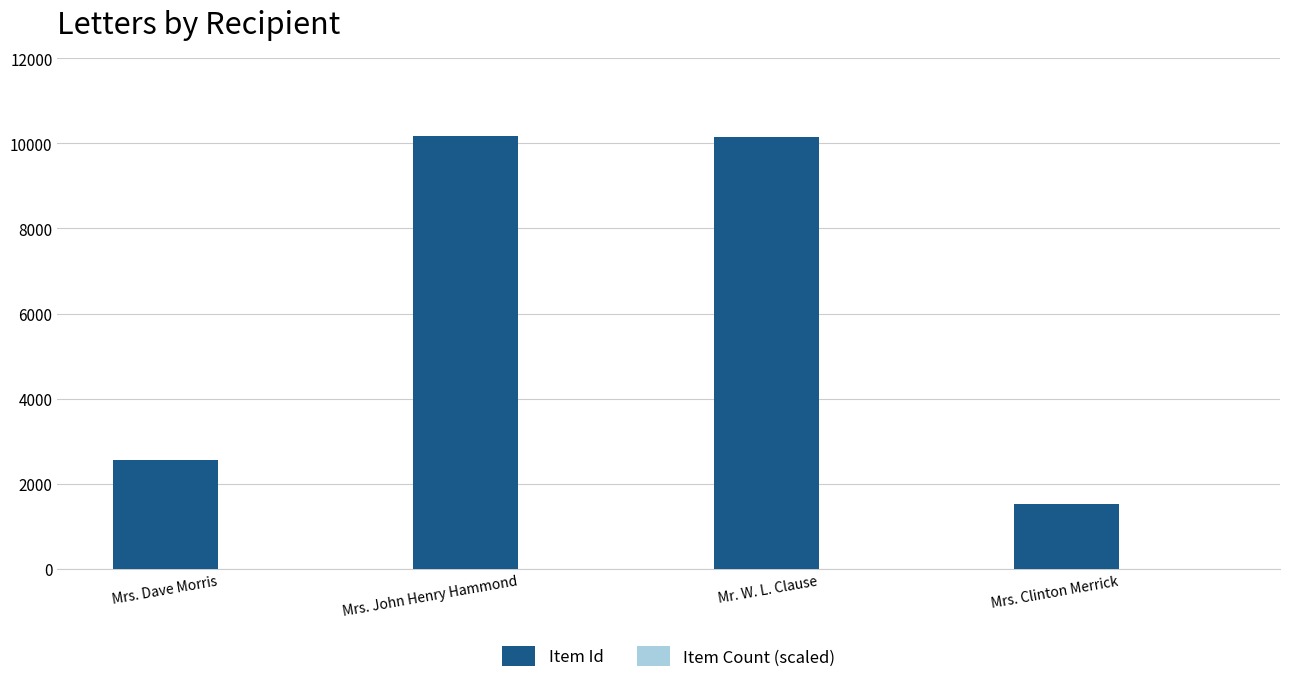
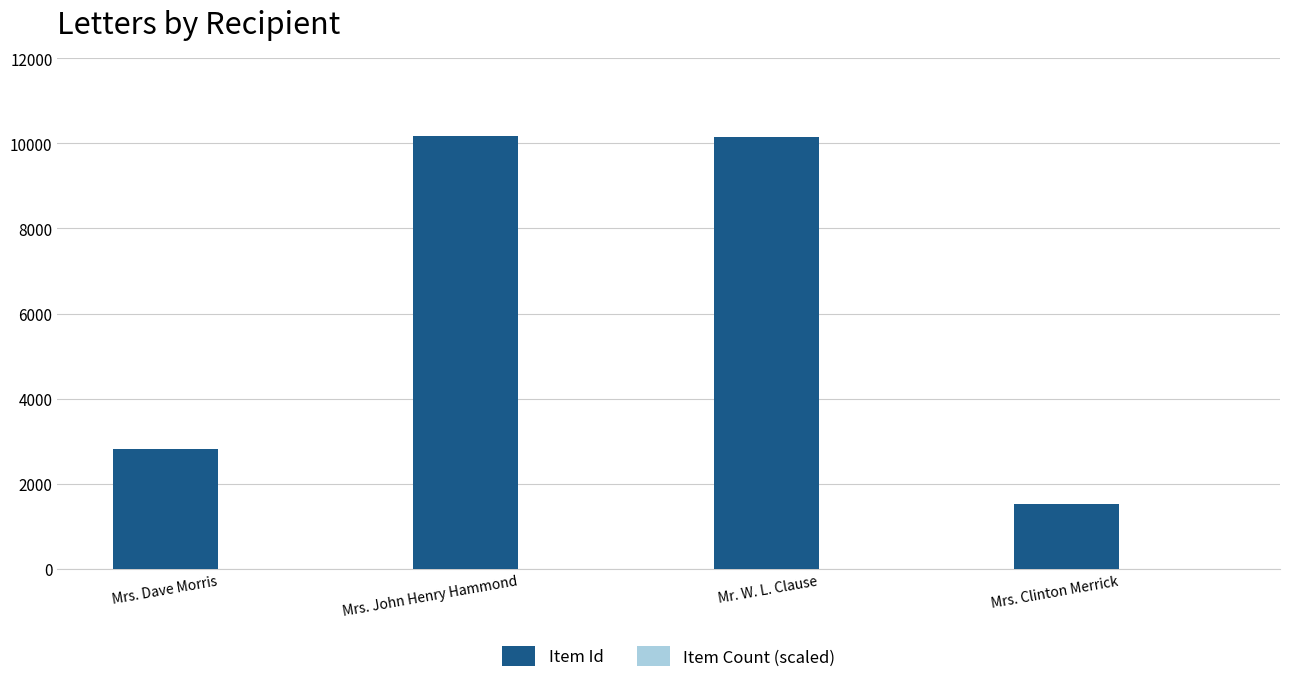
Item Id, Mrs. Dave Morris: 2600 -> 2800
